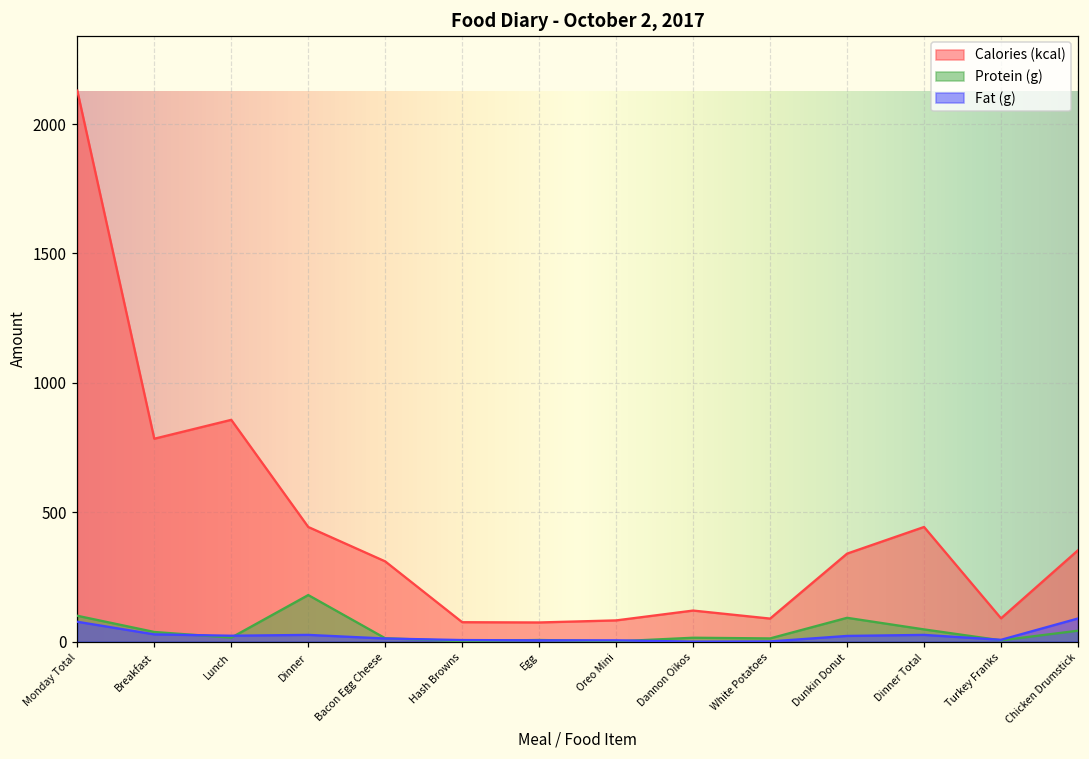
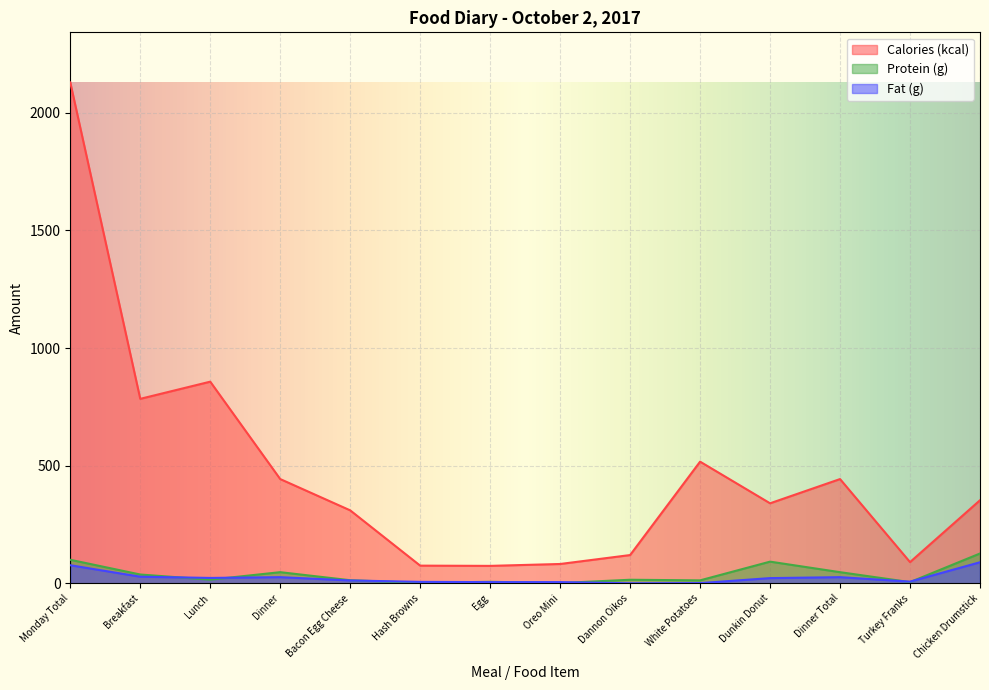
Protein (g), Dinner: 180 -> 50
Calories (kcal), White Potatoes: 90 -> 520
Protein (g), Chicken Drumstick: 40 -> 130
